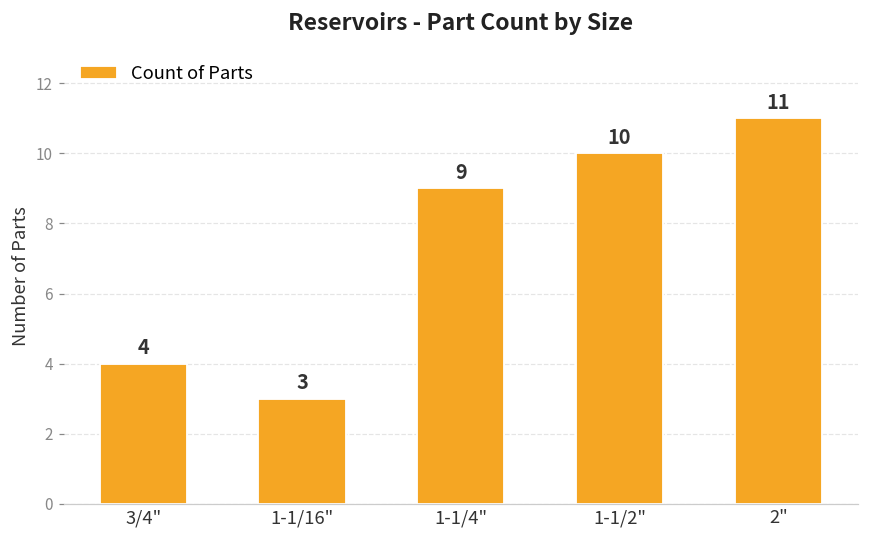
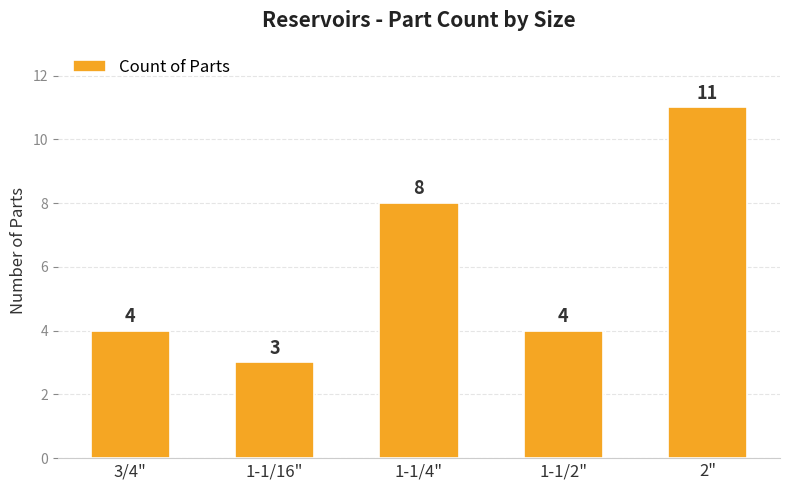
1-1/4": 9 -> 8
1-1/2": 10 -> 4
